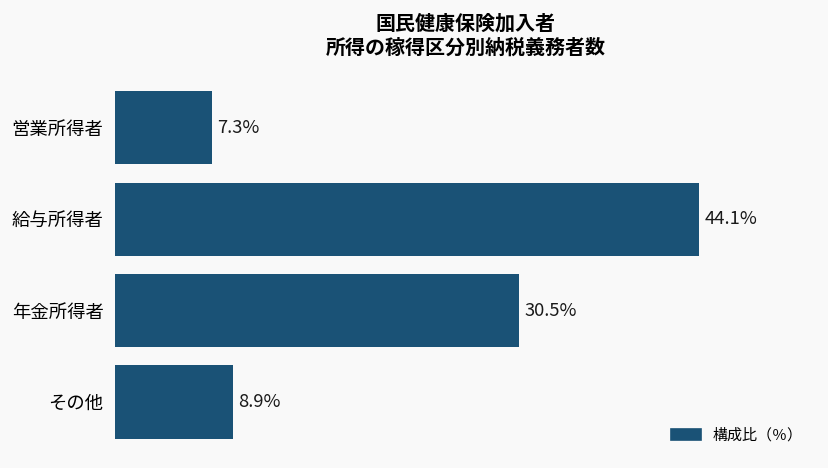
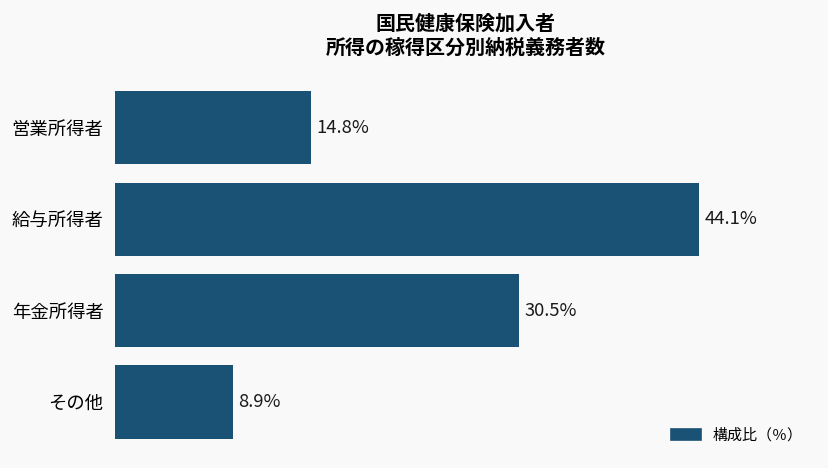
営業所得者: 7.3% -> 14.8%
